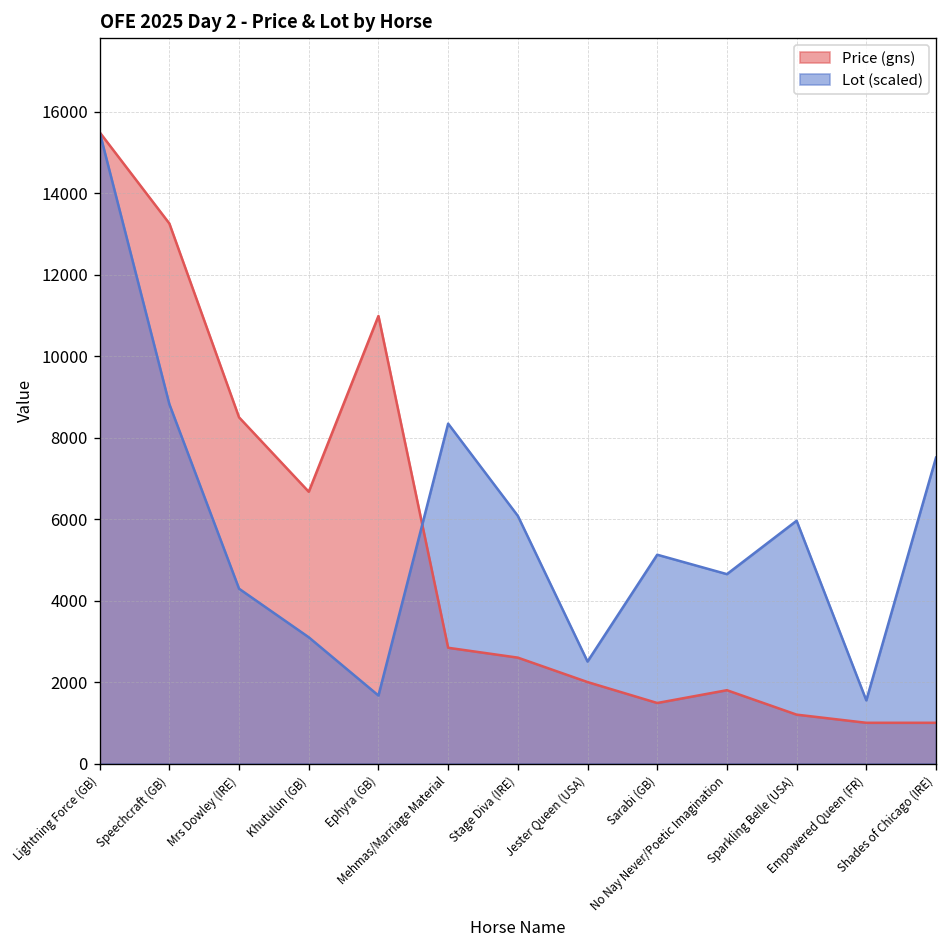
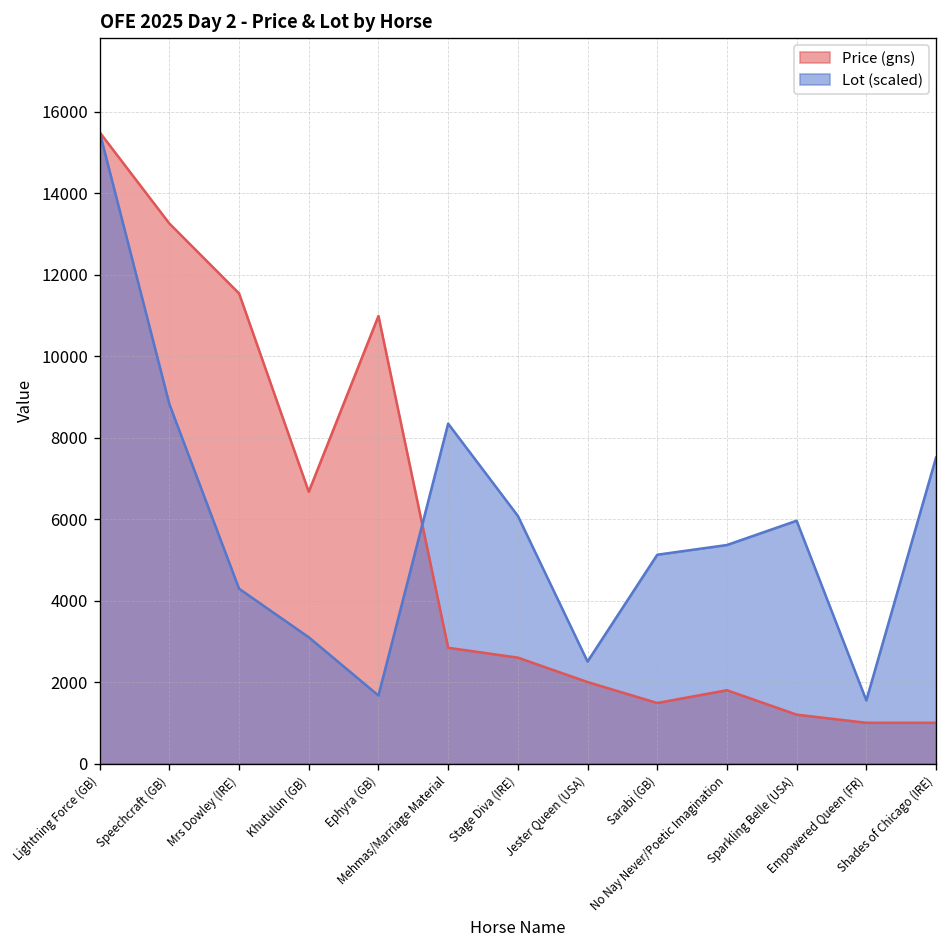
Price (gns), Mrs Dowley (IRE): 8500 -> 11500
Lot (scaled), No Nay Never/Poetic Imagination: 4700 -> 5400
